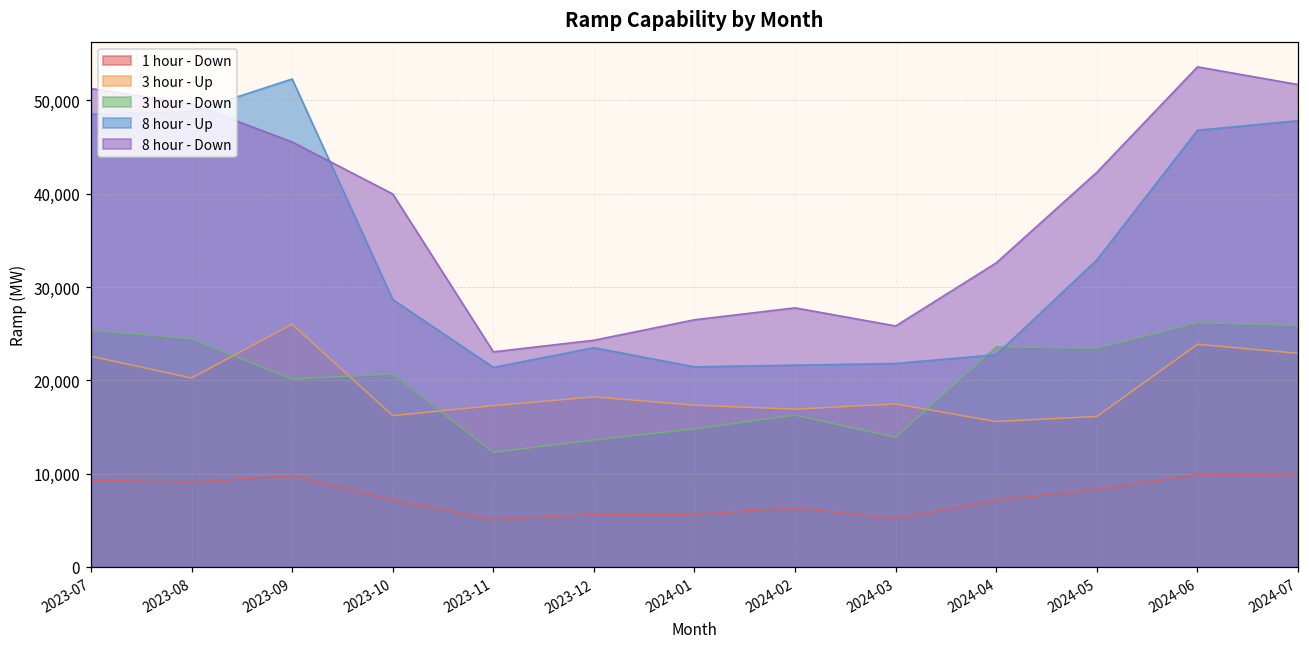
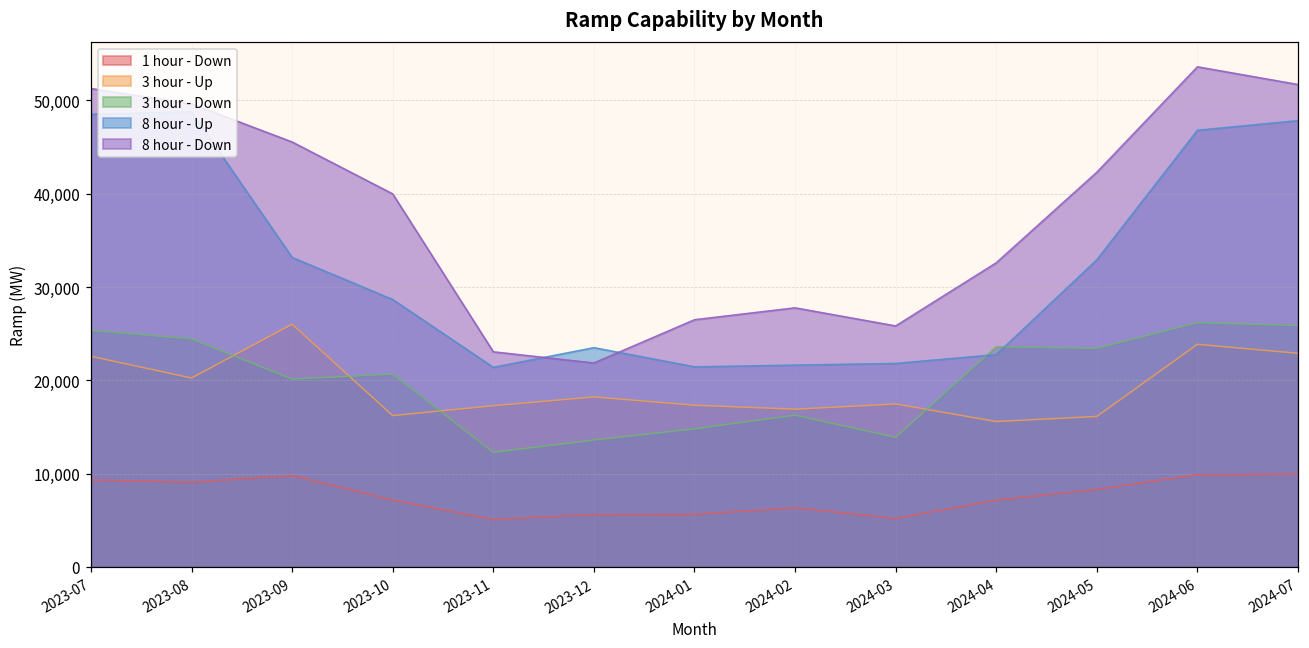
8 hour - Up, 2023-09: 52,000 -> 33,000
8 hour - Down, 2023-12: 24,000 -> 22,000
